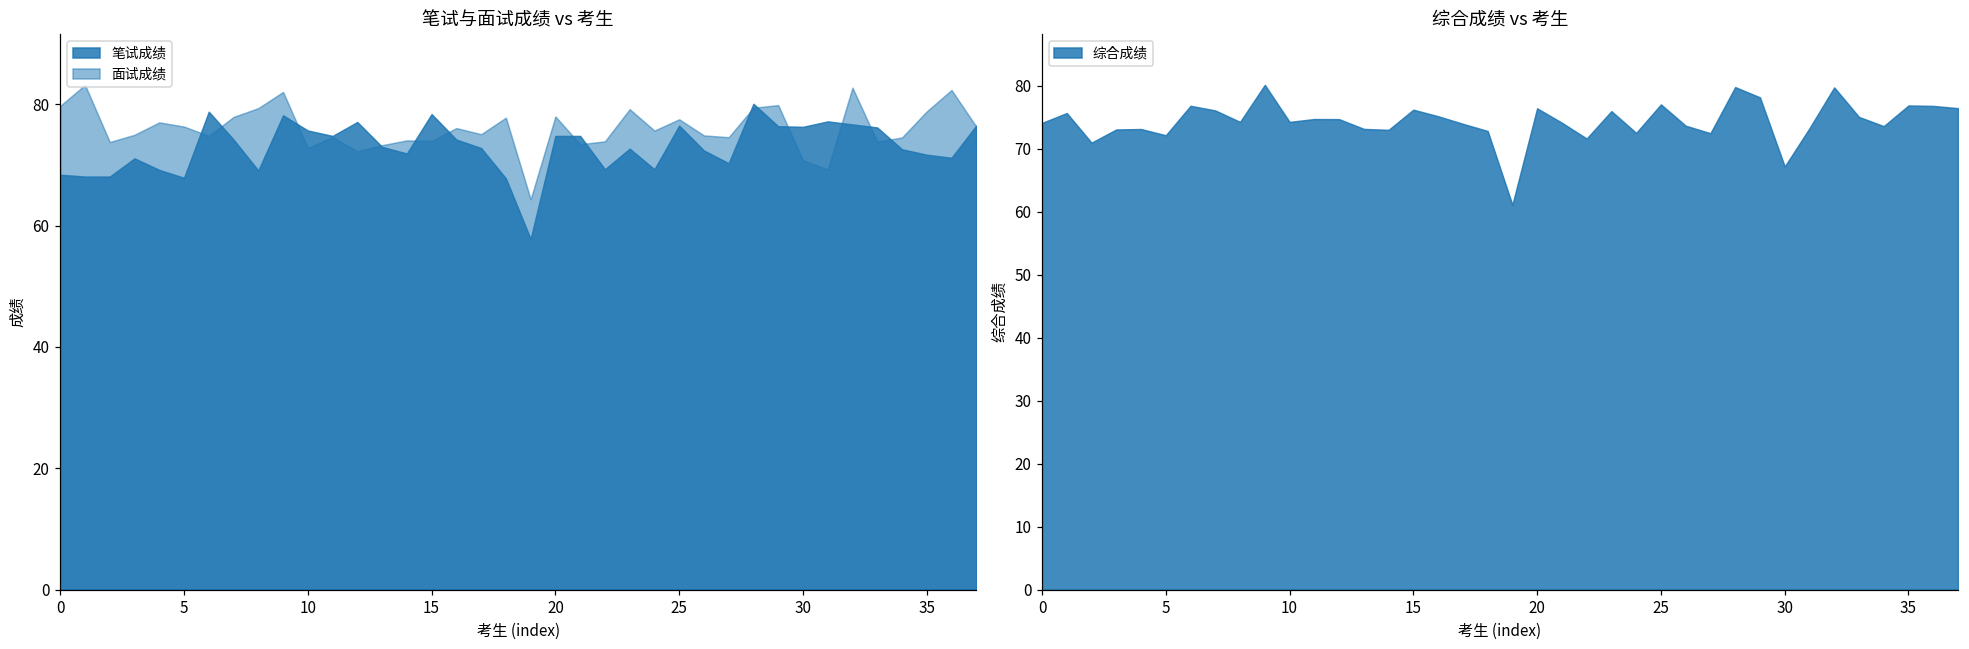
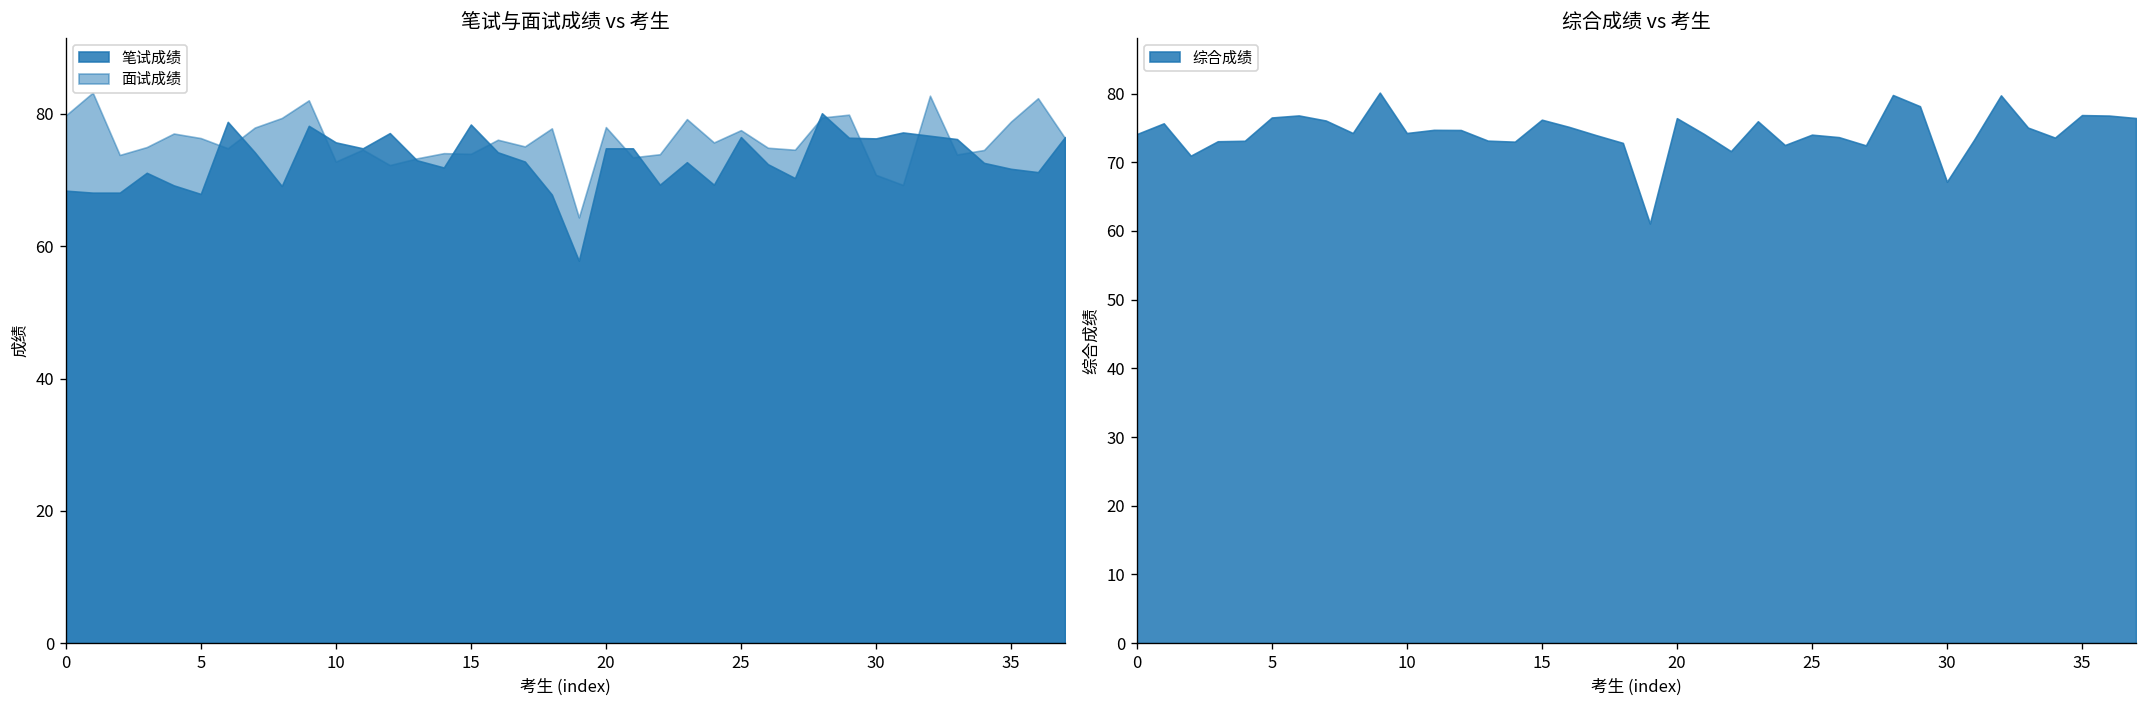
综合成绩 vs 考生, 5: 72 -> 77
综合成绩 vs 考生, 25: 77 -> 74
